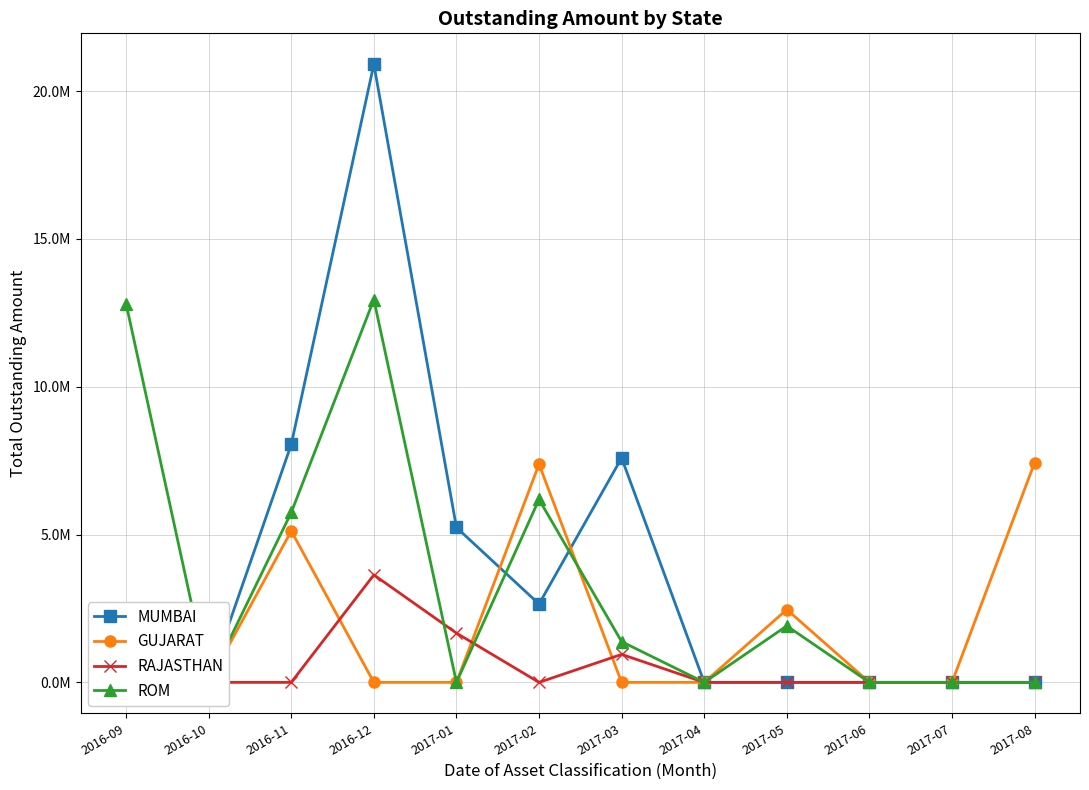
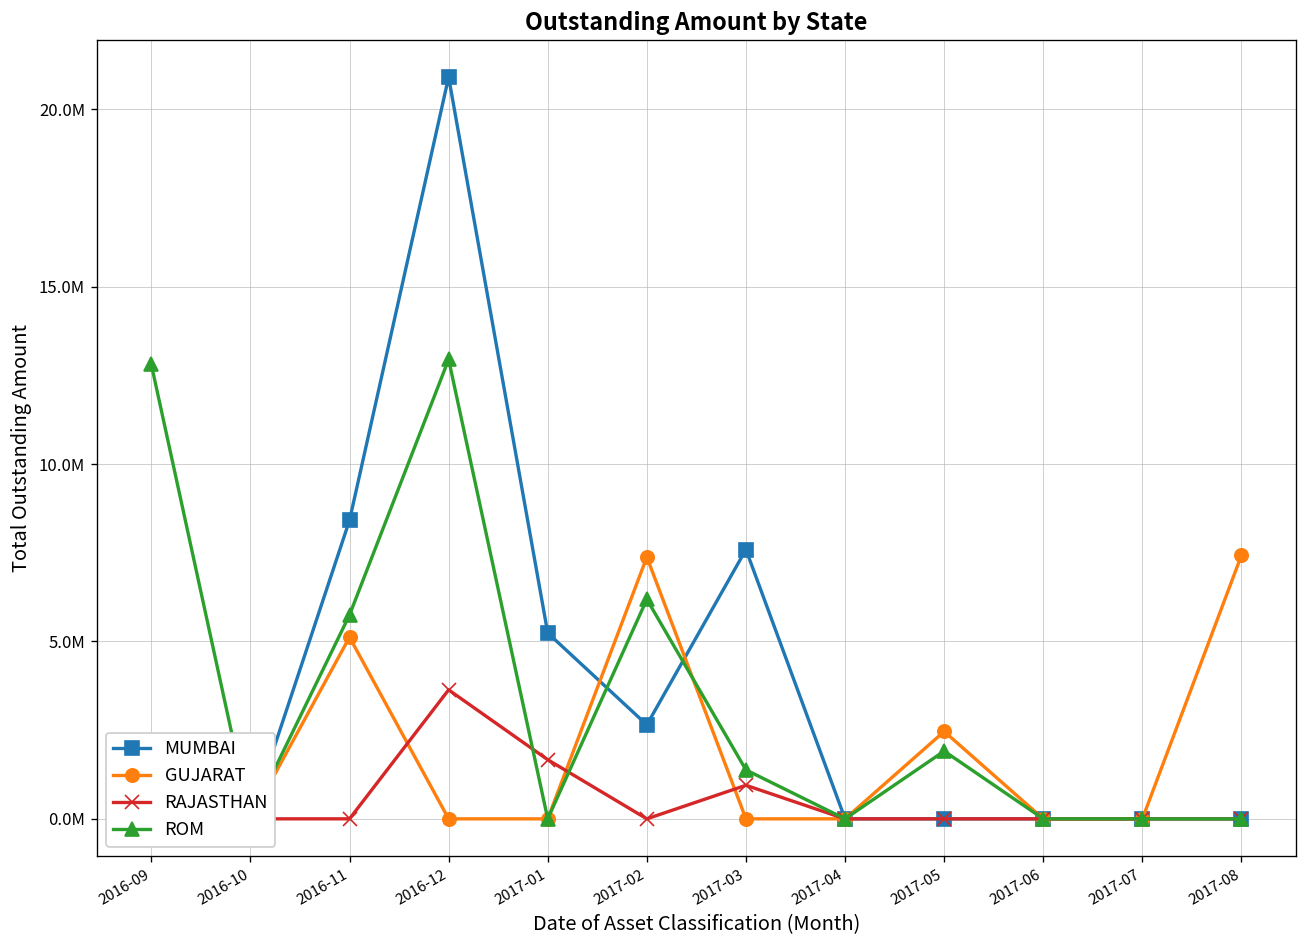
MUMBAI, 2016-11: 8000000 -> 8400000
